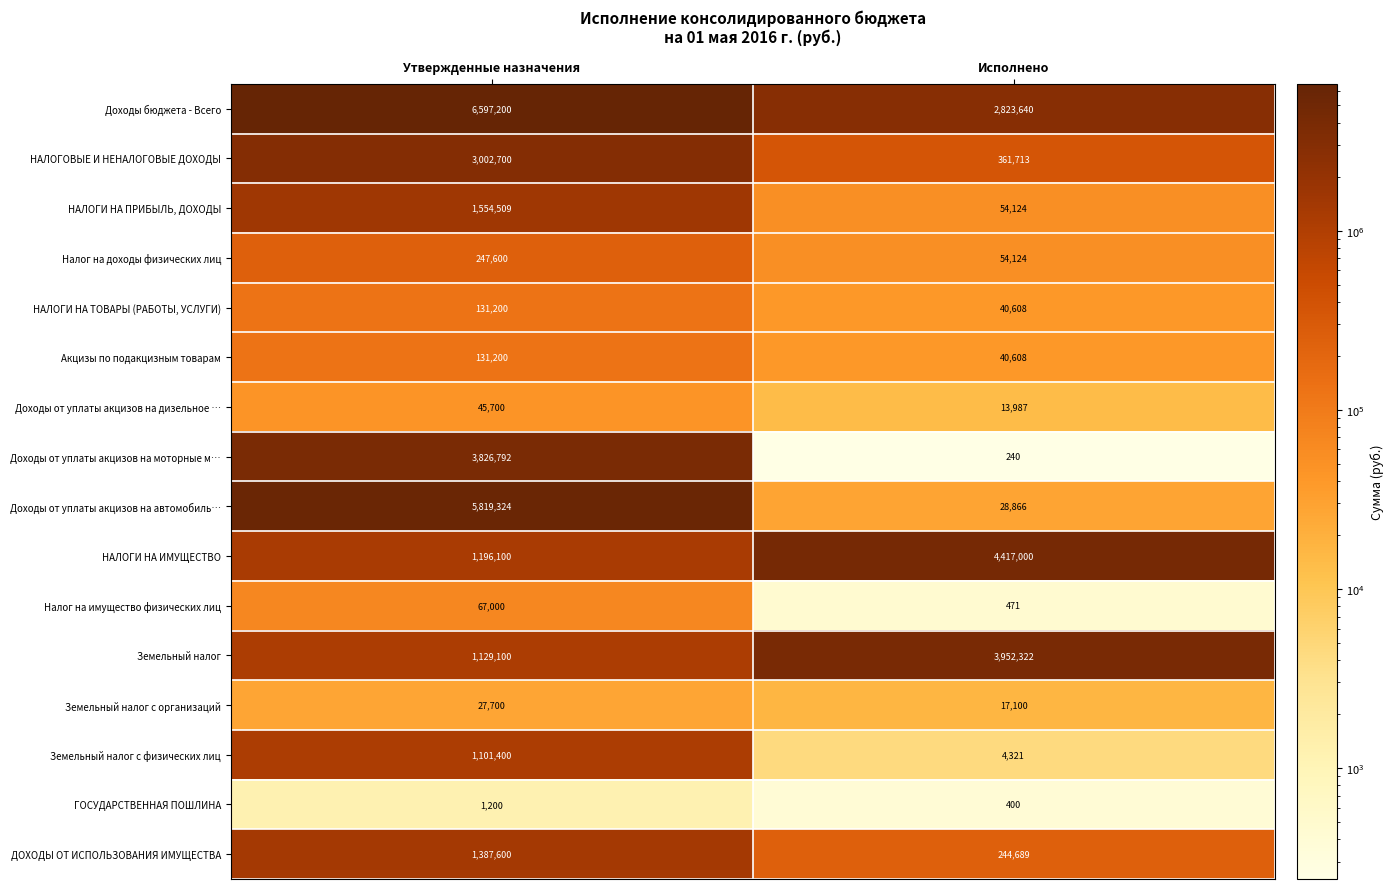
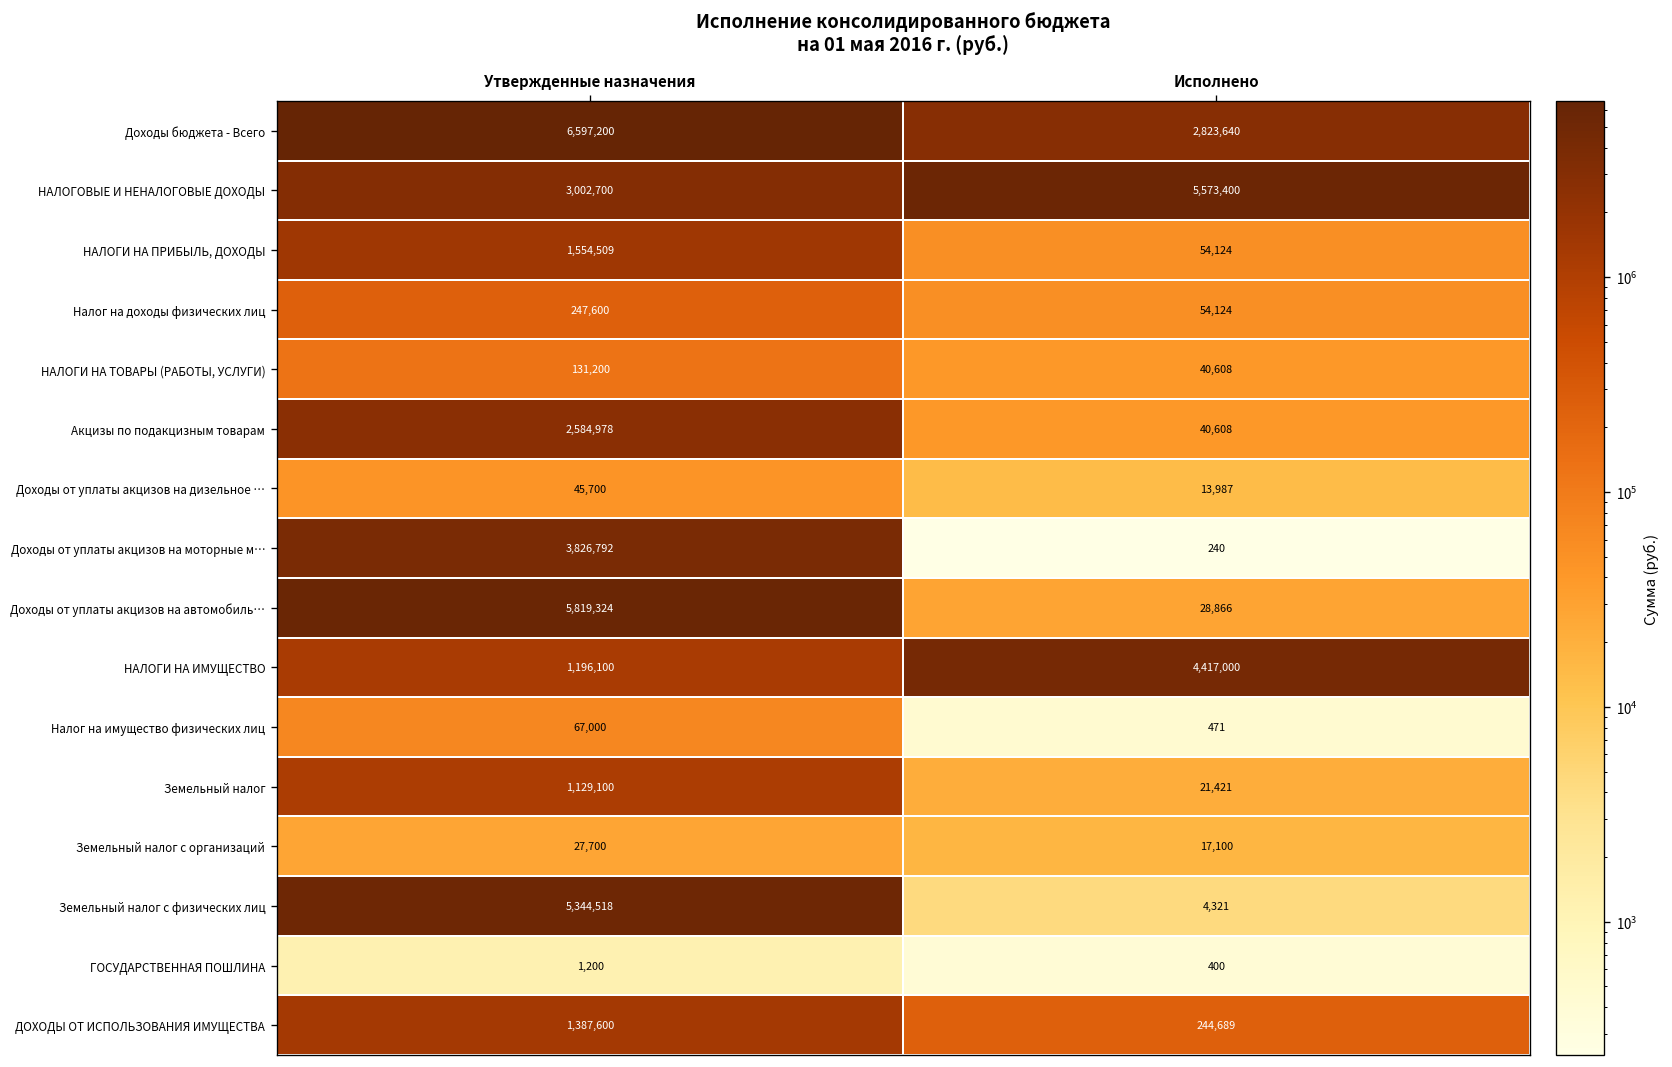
НАЛОГОВЫЕ И НЕНАЛОГОВЫЕ ДОХОДЫ, Исполнено: 361,713 -> 5,573,400
Акцизы по подакцизным товарам, Утвержденные назначения: 131,200 -> 2,584,978
Земельный налог, Исполнено: 3,952,322 -> 21,421
Земельный налог с физических лиц, Утвержденные назначения: 1,101,400 -> 5,344,518
